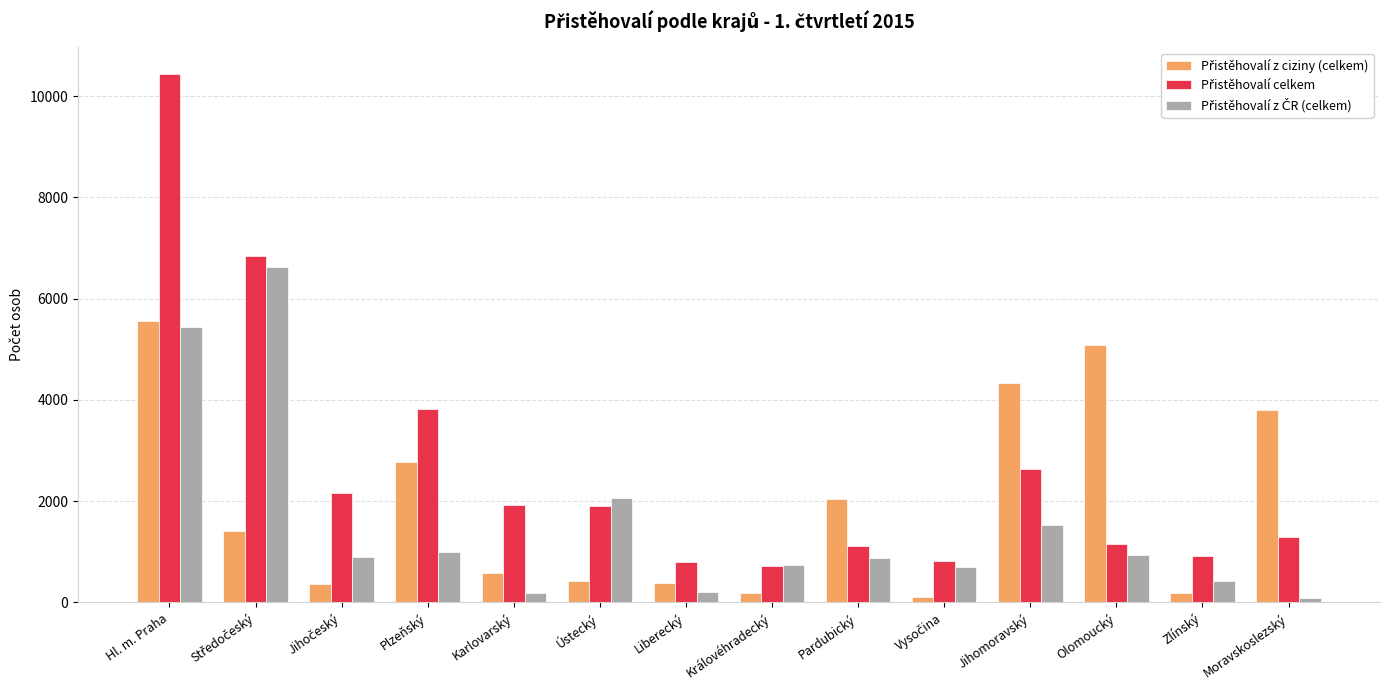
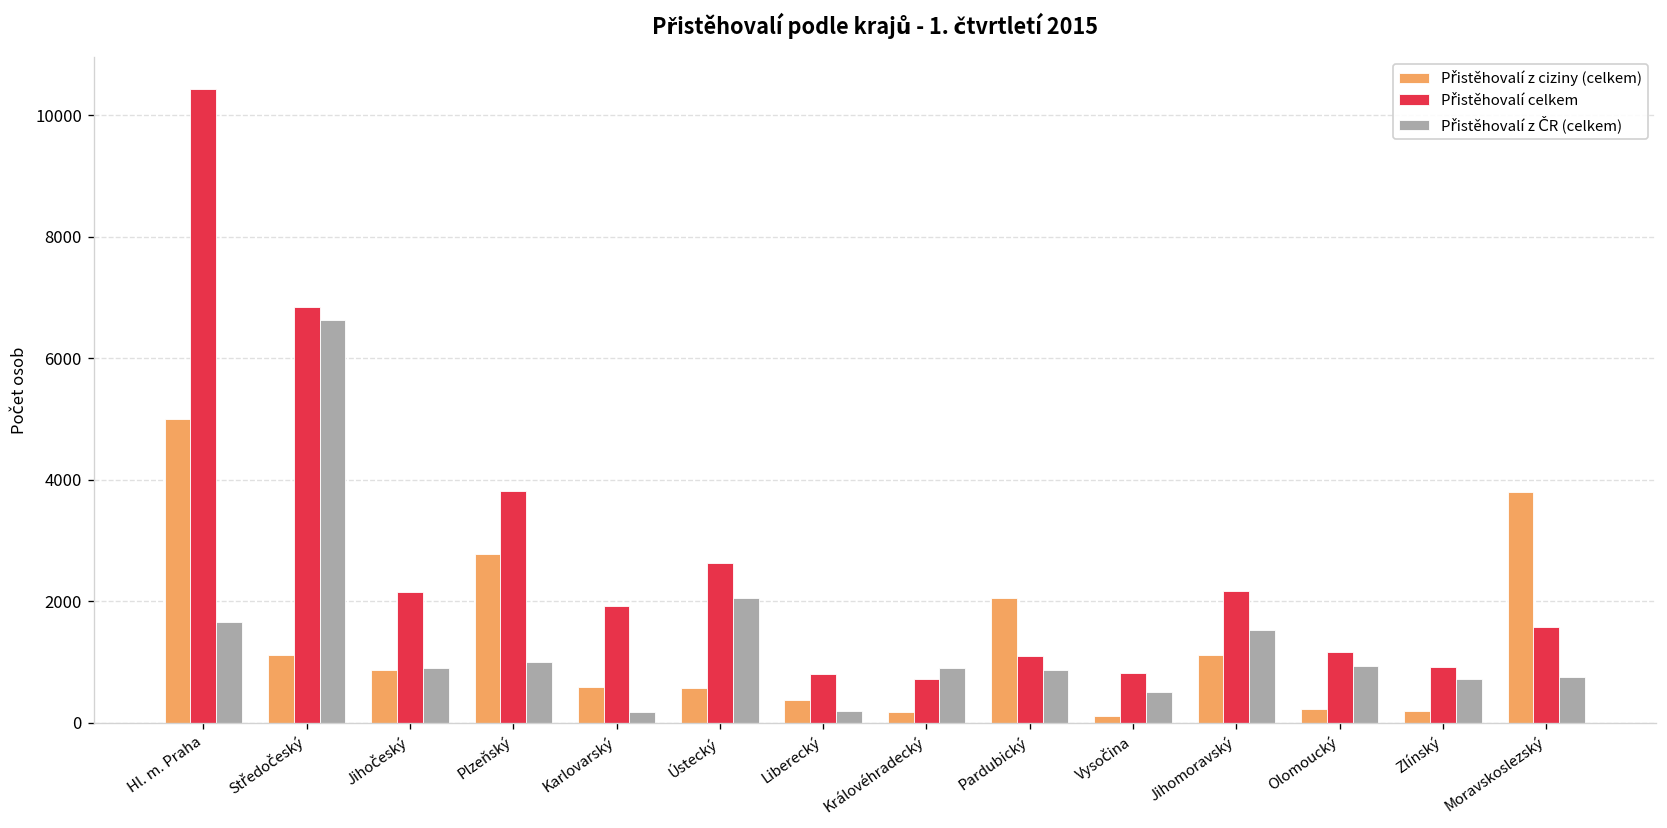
Přistěhovalí z ciziny (celkem), Hl. m. Praha: 5600 -> 5000
Přistěhovalí z ČR (celkem), Hl. m. Praha: 5400 -> 1700
Přistěhovalí z ciziny (celkem), Středočeský: 1400 -> 1100
Přistěhovalí z ciziny (celkem), Jihočeský: 400 -> 900
Přistěhovalí z ciziny (celkem), Ústecký: 400 -> 600
Přistěhovalí celkem, Ústecký: 1900 -> 2600
Přistěhovalí z ČR (celkem), Královéhradecký: 700 -> 900
Přistěhovalí z ČR (celkem), Vysočina: 700 -> 500
Přistěhovalí z ciziny (celkem), Jihomoravský: 4300 -> 1100
Přistěhovalí celkem, Jihomoravský: 2600 -> 2200
Přistěhovalí z ciziny (celkem), Olomoucký: 5100 -> 200
Přistěhovalí z ČR (celkem), Zlínský: 400 -> 700
Přistěhovalí celkem, Moravskoslezský: 1300 -> 1600
Přistěhovalí z ČR (celkem), Moravskoslezský: 100 -> 800
